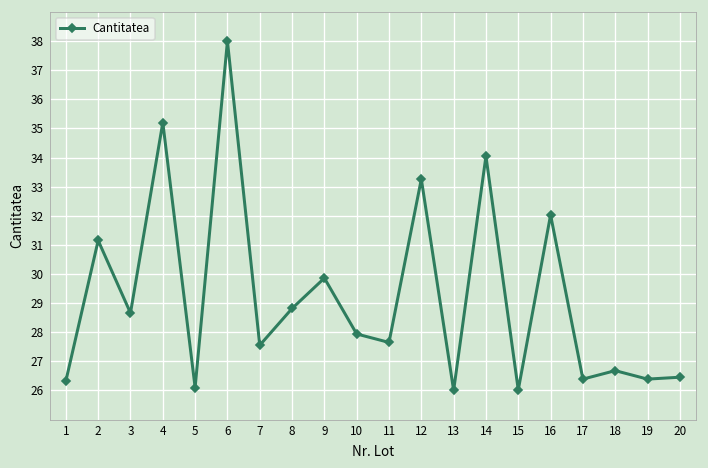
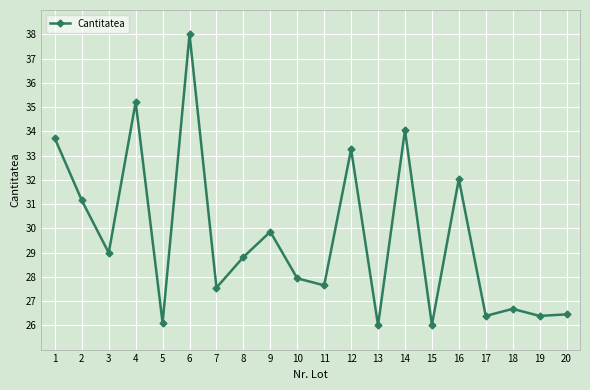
1: 26.3 -> 33.7
3: 28.7 -> 29.0
